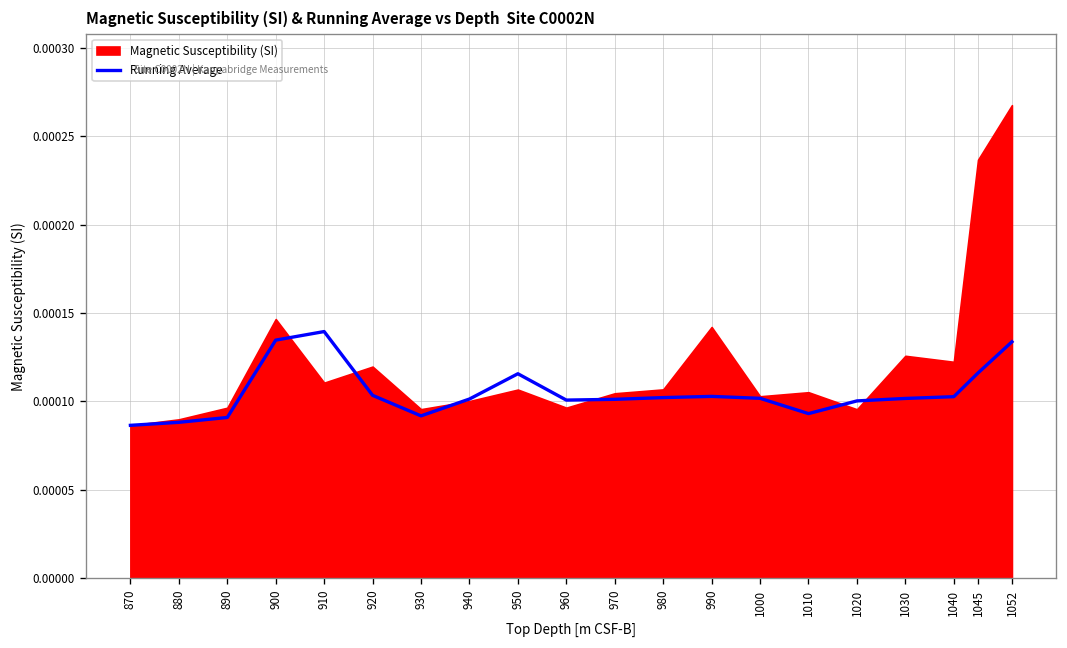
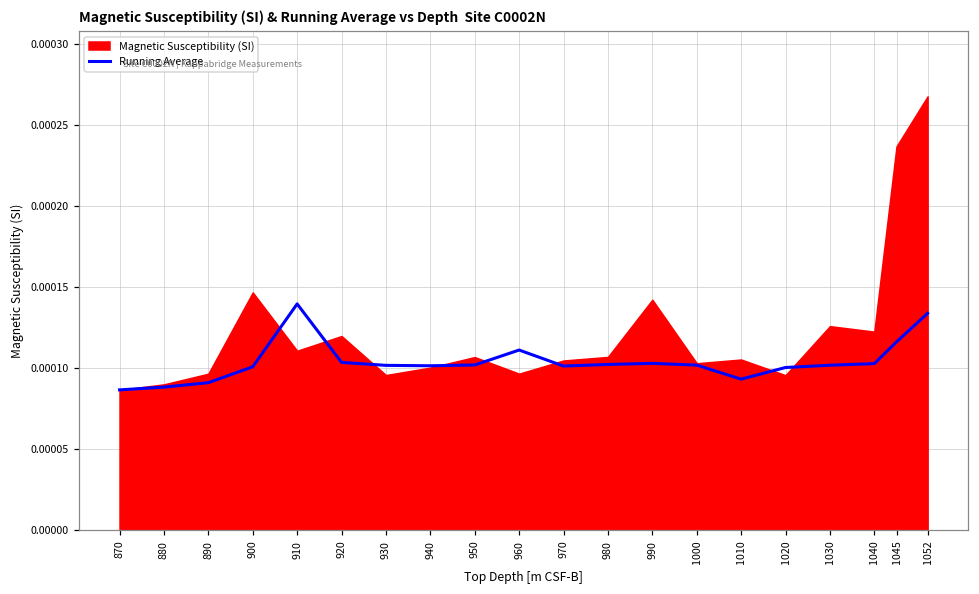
Running Average, 900: 0.000135 -> 0.000101
Running Average, 930: 0.000092 -> 0.000102
Running Average, 950: 0.000116 -> 0.000102
Running Average, 960: 0.000101 -> 0.000111
